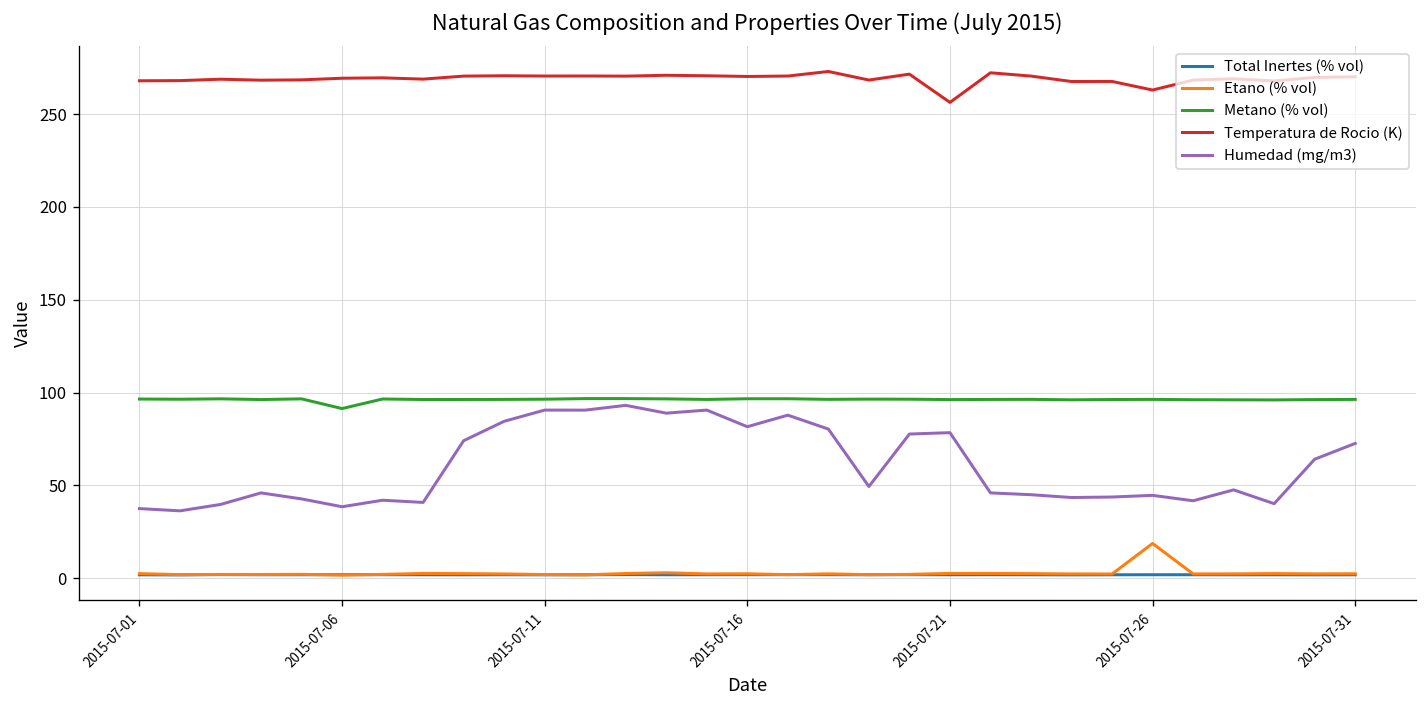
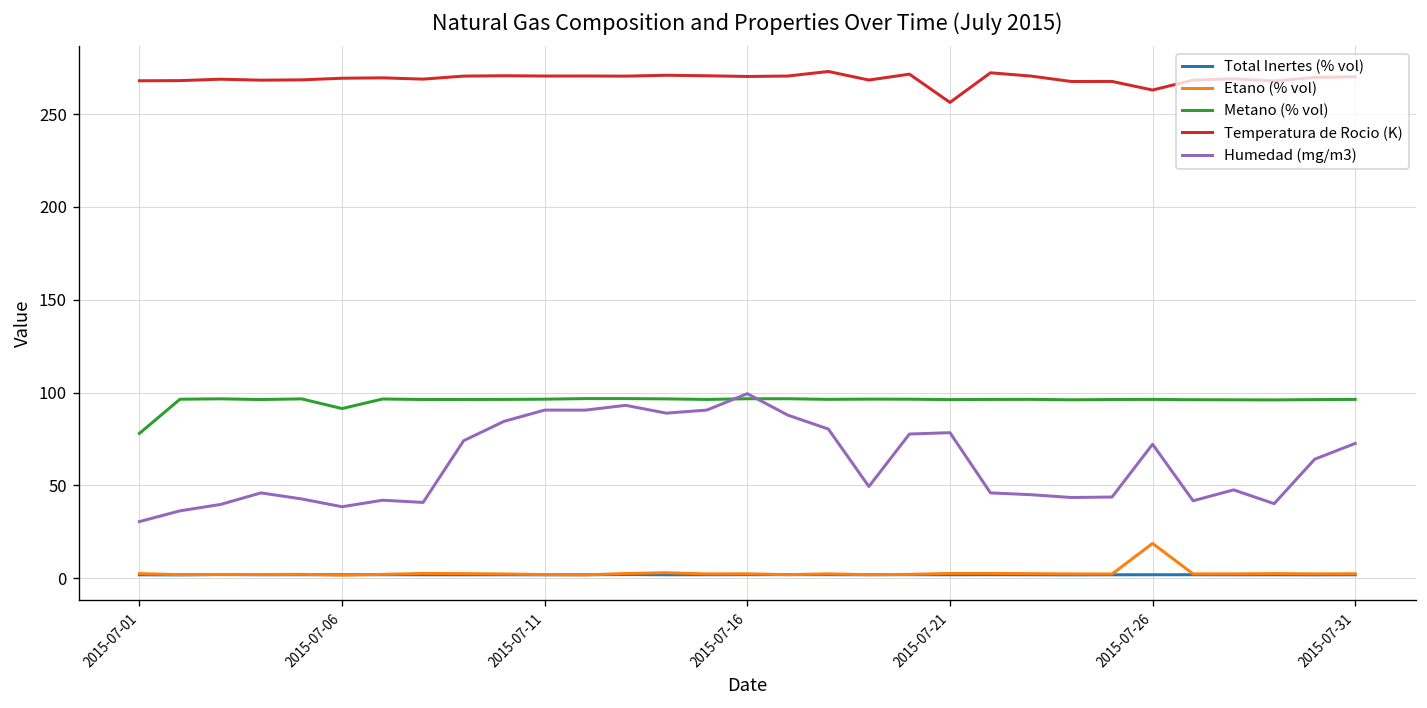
Metano (% vol), 2015-07-01: 96 -> 78
Humedad (mg/m3), 2015-07-01: 37 -> 30
Humedad (mg/m3), 2015-07-16: 82 -> 99
Humedad (mg/m3), 2015-07-26: 45 -> 72
